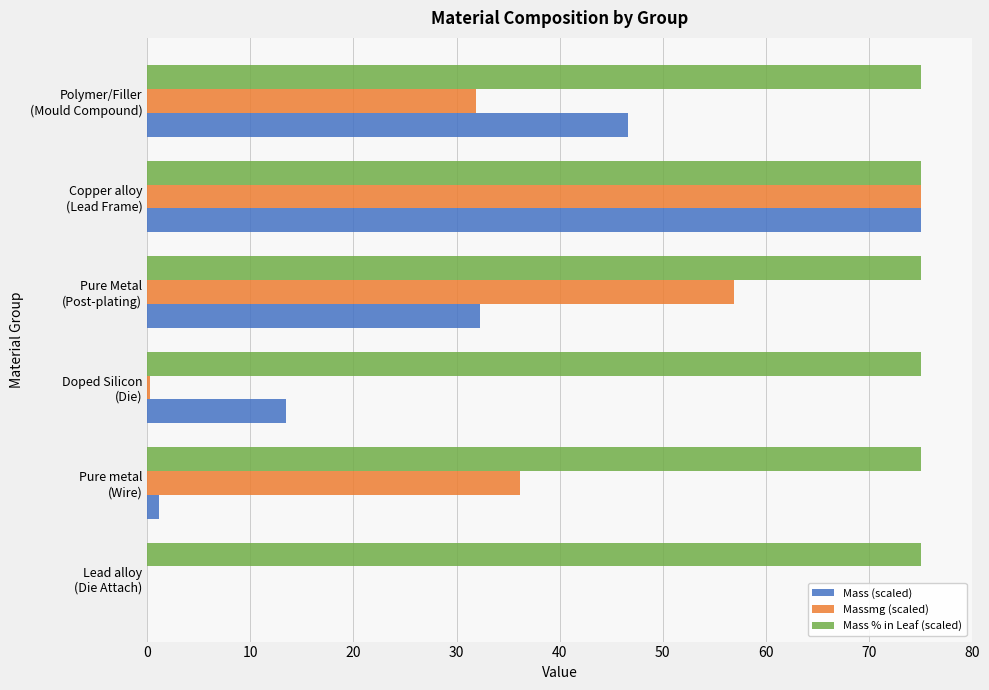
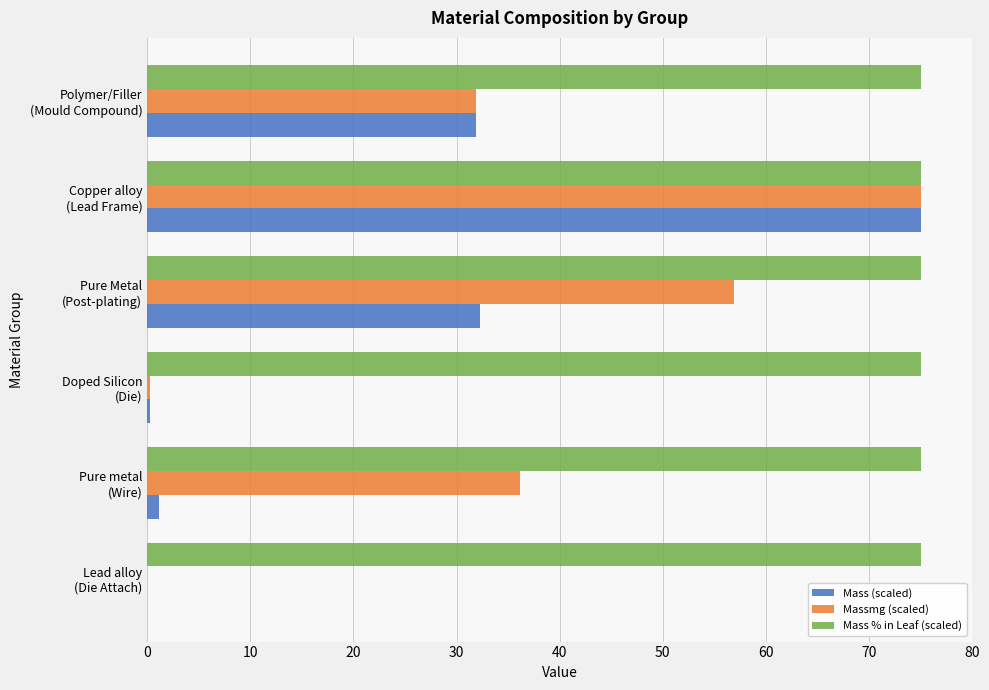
Mass (scaled), Polymer/Filler (Mould Compound): 46.6 -> 31.9
Mass (scaled), Doped Silicon (Die): 13.4 -> 0.2
